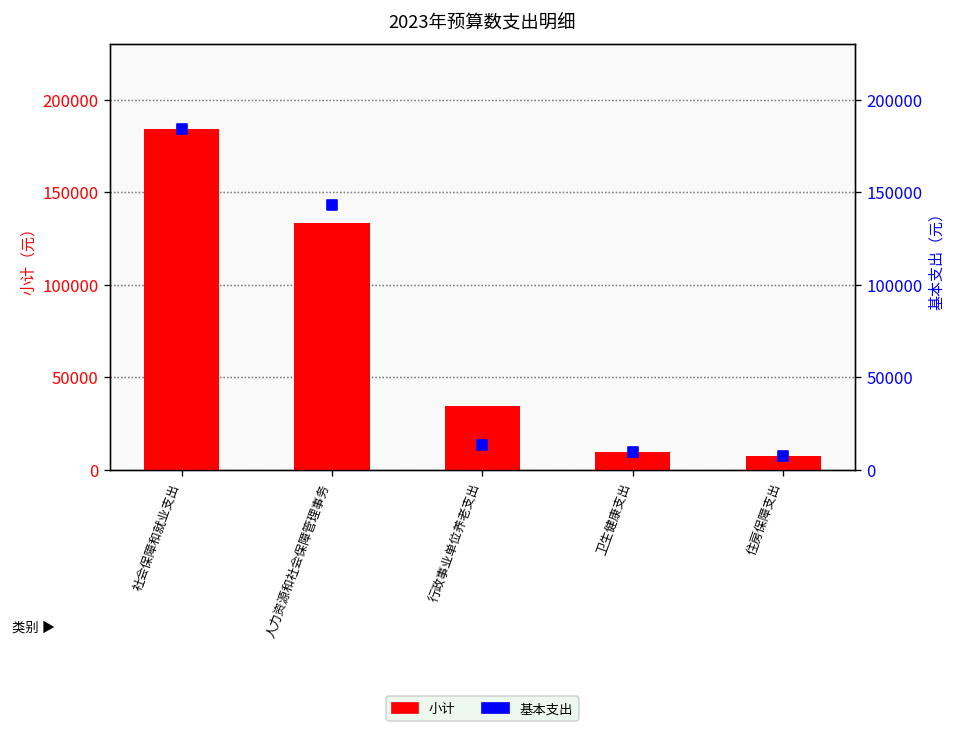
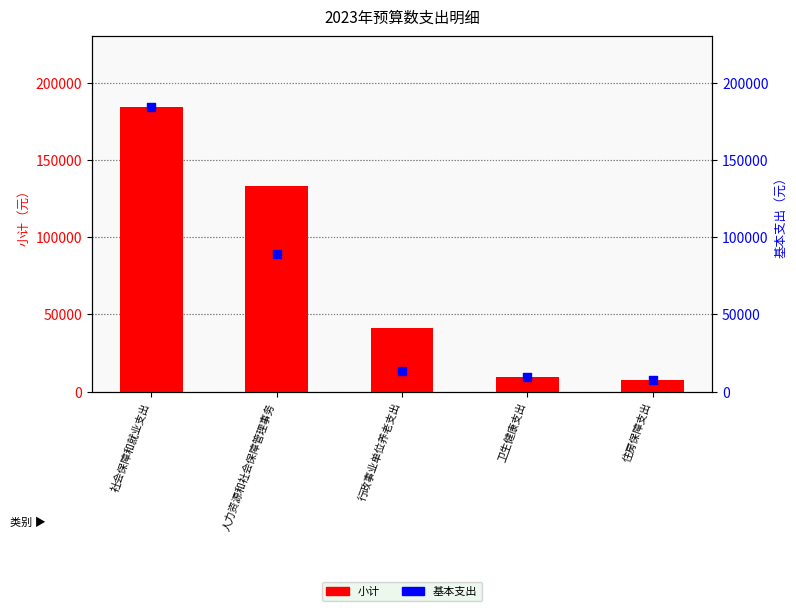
小计, 行政事业单位养老支出: 34000 -> 41000
基本支出, 人力资源和社会保障管理事务: 143000 -> 89000
